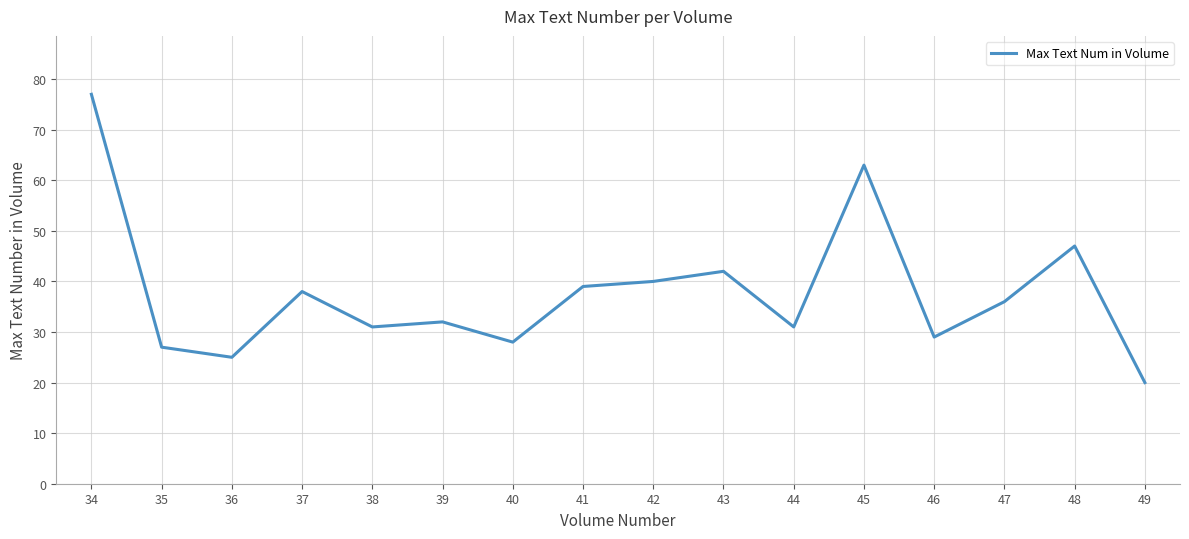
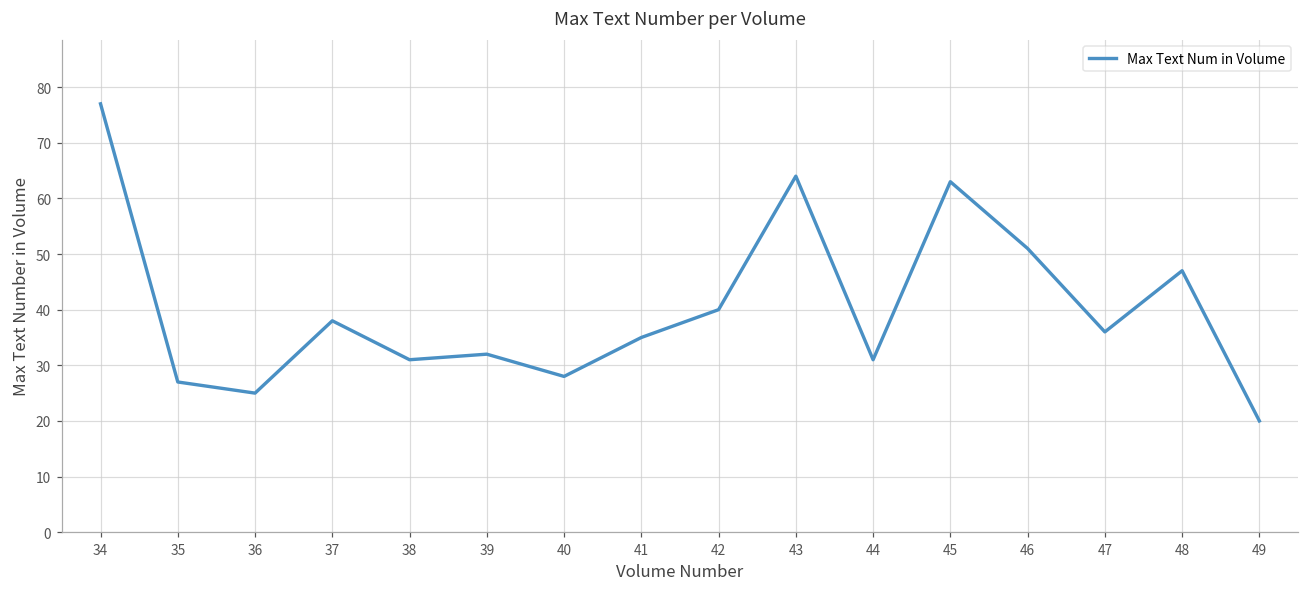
41: 39 -> 35
43: 42 -> 64
46: 29 -> 51
